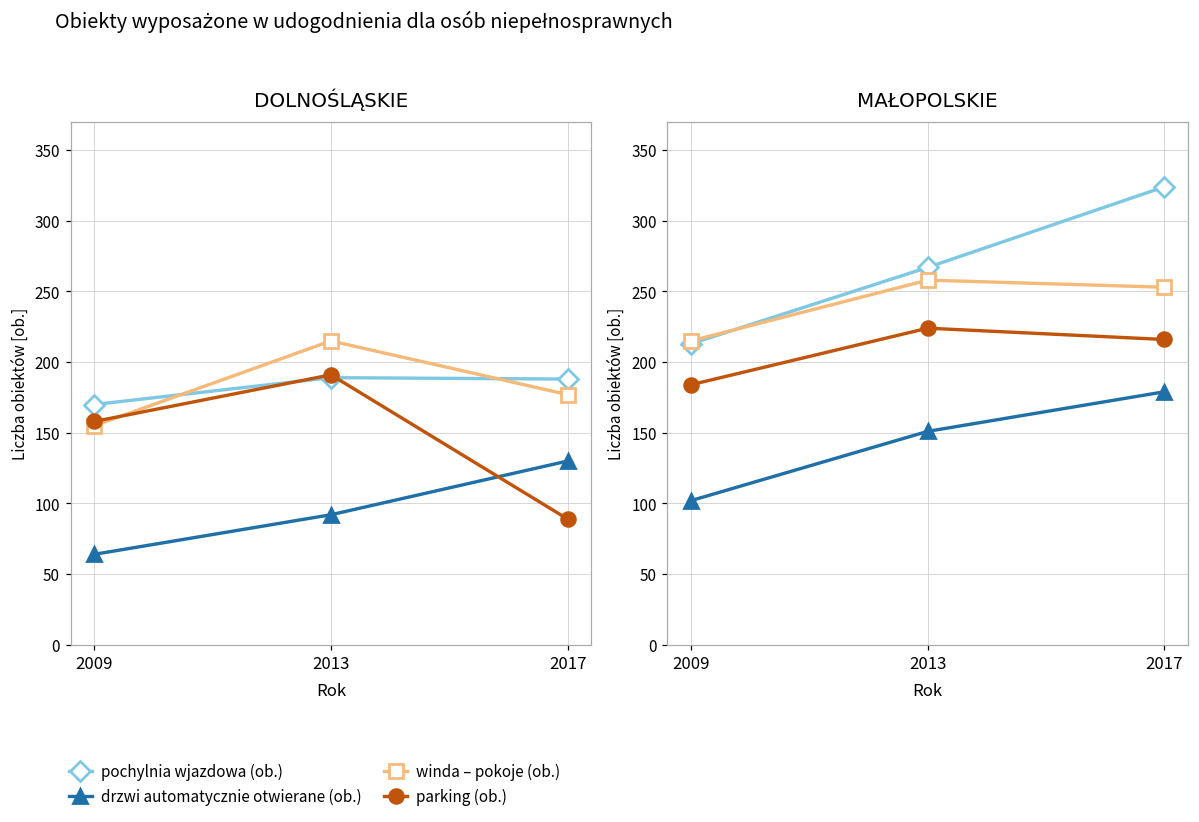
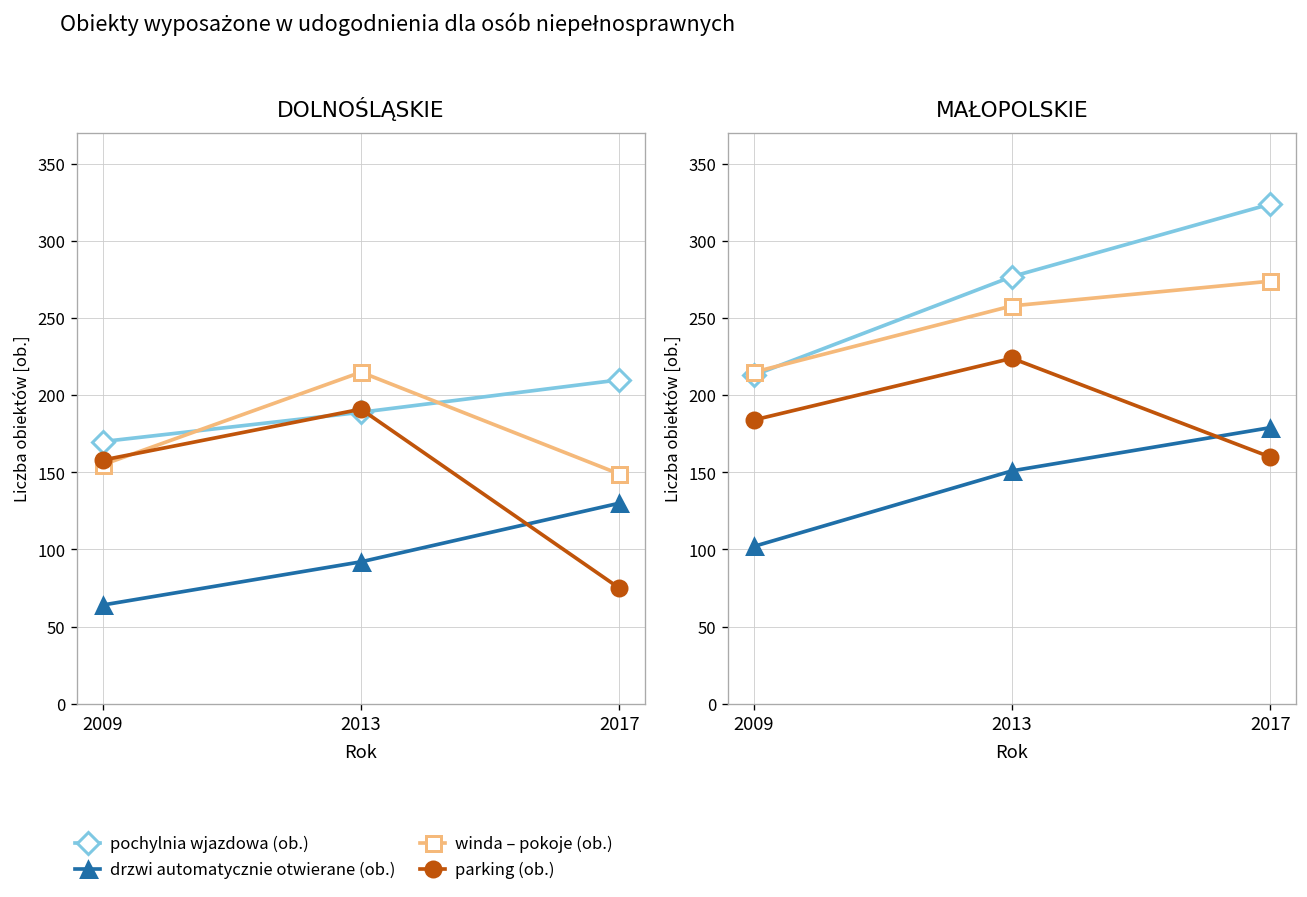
DOLNOŚLĄSKIE, pochylnia wjazdowa (ob.), 2017: 188 -> 210
DOLNOŚLĄSKIE, winda – pokoje (ob.), 2017: 177 -> 149
DOLNOŚLĄSKIE, parking (ob.), 2017: 89 -> 75
MAŁOPOLSKIE, pochylnia wjazdowa (ob.), 2013: 267 -> 277
MAŁOPOLSKIE, winda – pokoje (ob.), 2017: 253 -> 274
MAŁOPOLSKIE, parking (ob.), 2017: 216 -> 160
